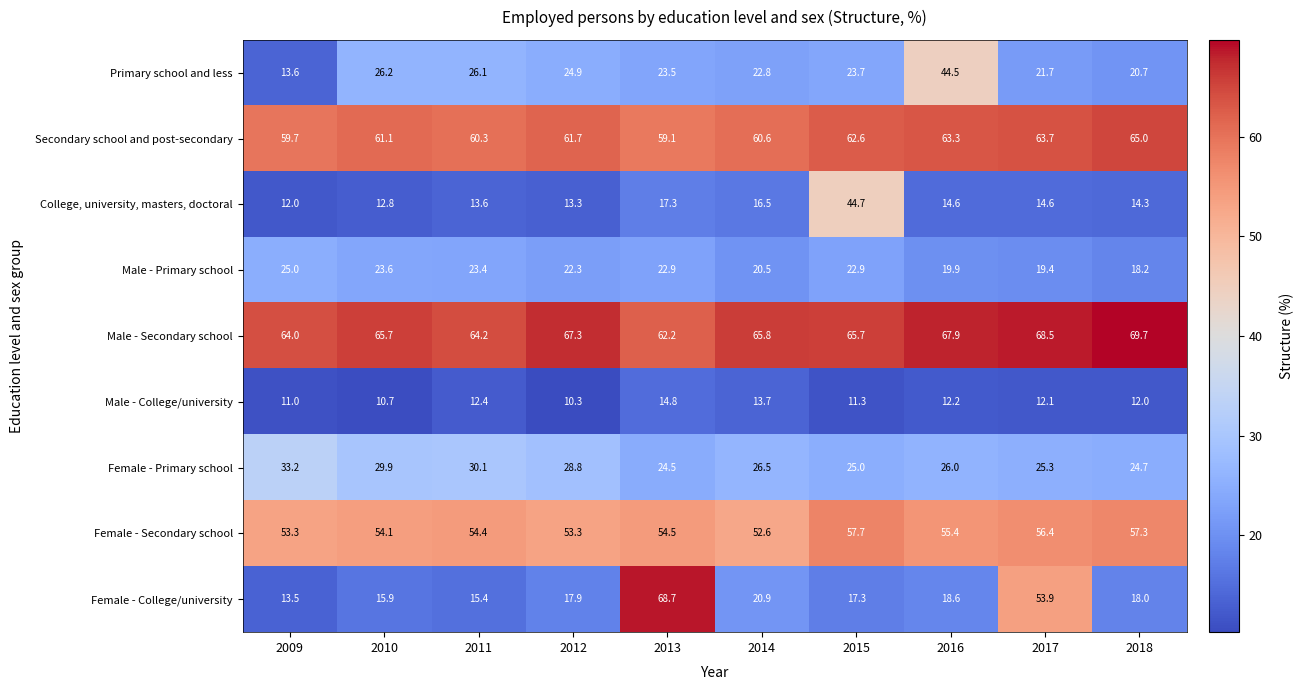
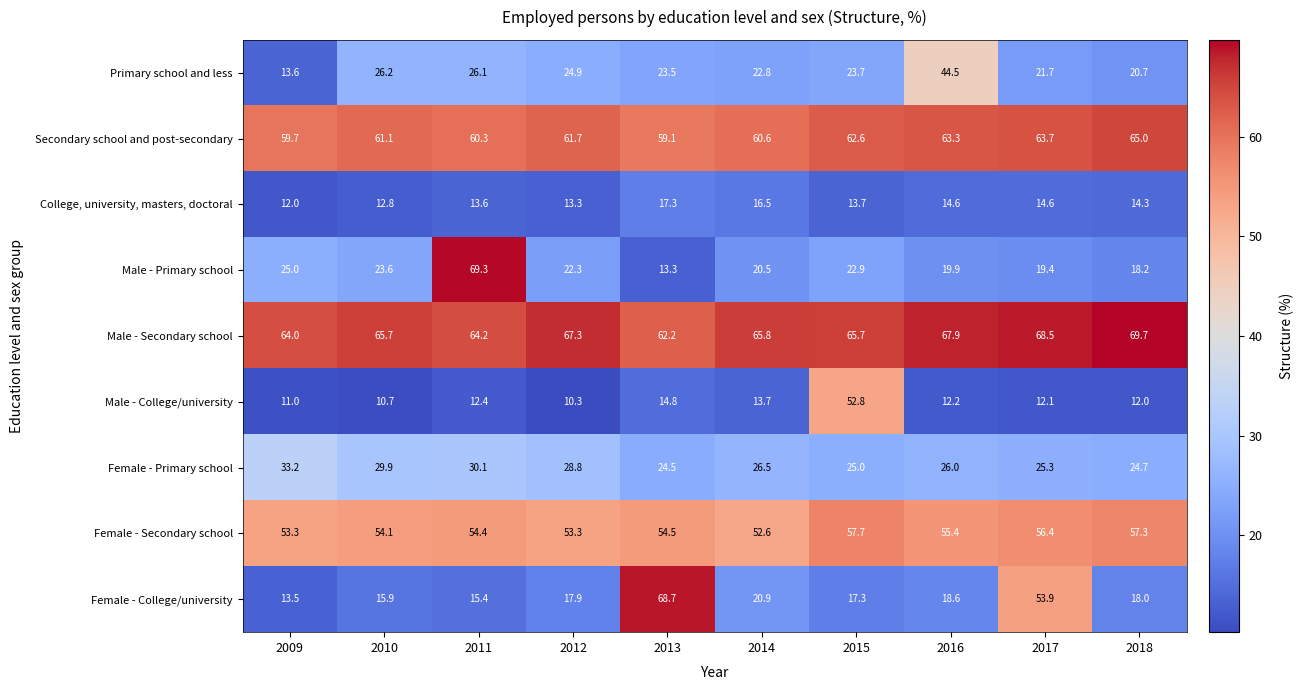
College, university, masters, doctoral, 2015: 44.7 -> 13.7
Male - Primary school, 2011: 23.4 -> 69.3
Male - Primary school, 2013: 22.9 -> 13.3
Male - College/university, 2015: 11.3 -> 52.8
